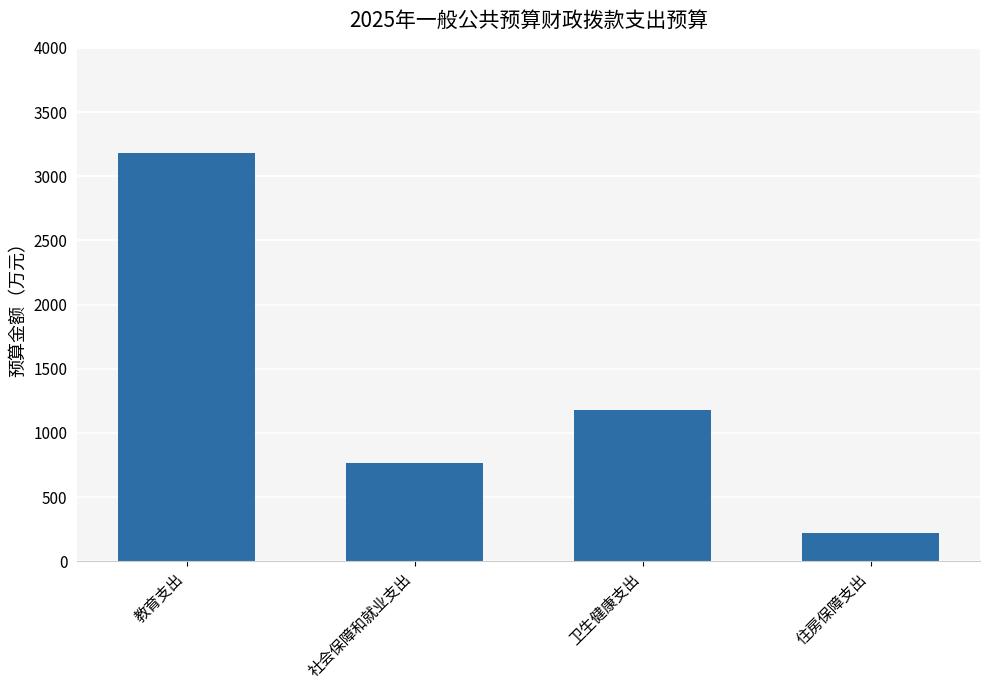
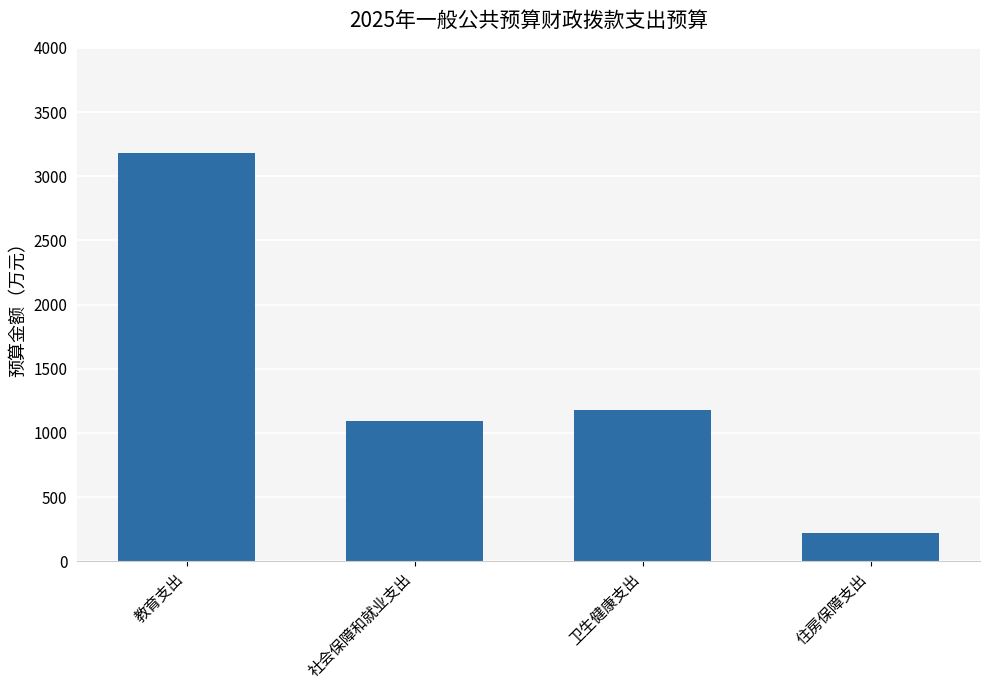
社会保障和就业支出: 760 -> 1090
